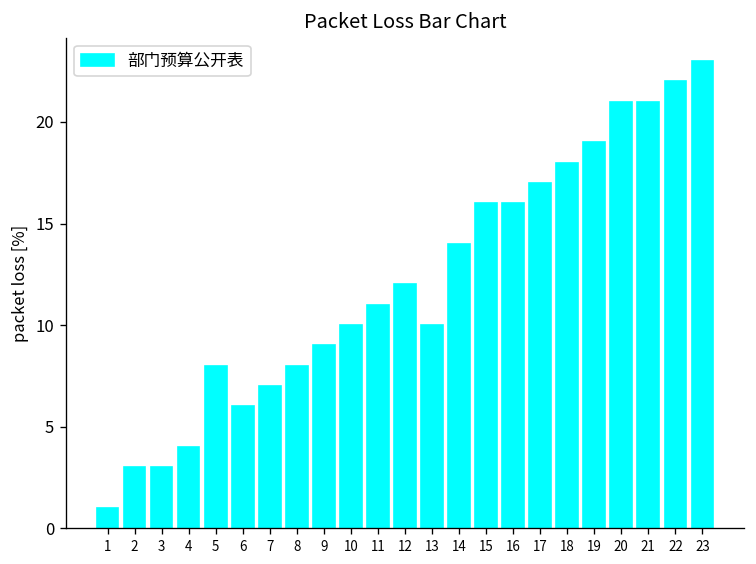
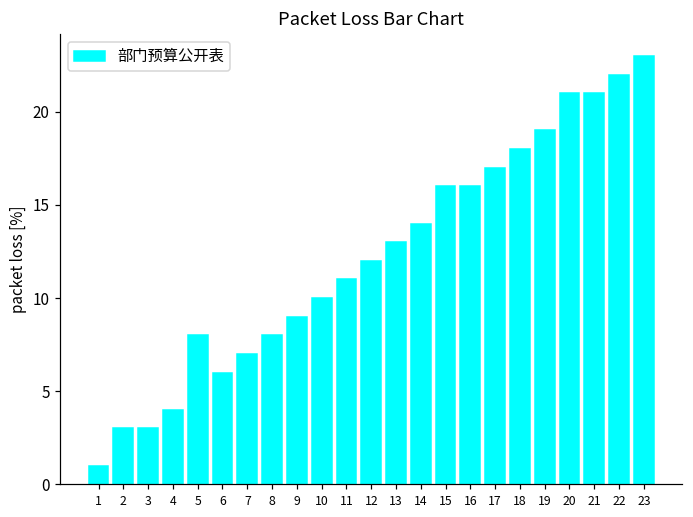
13: 10 -> 13
